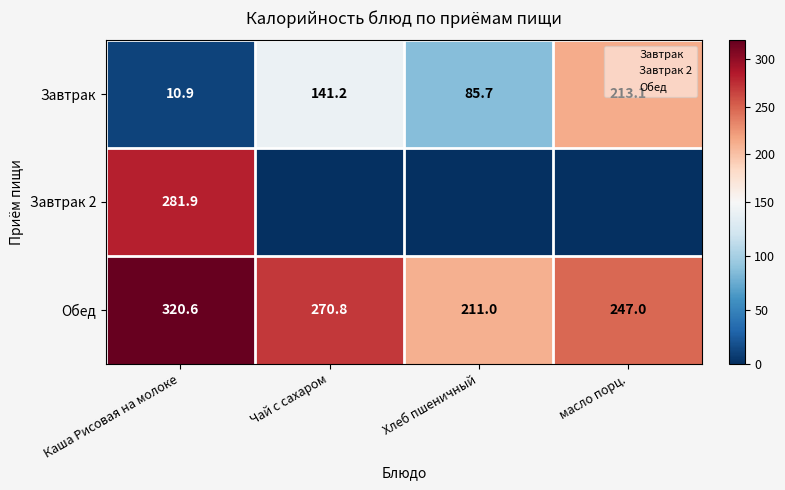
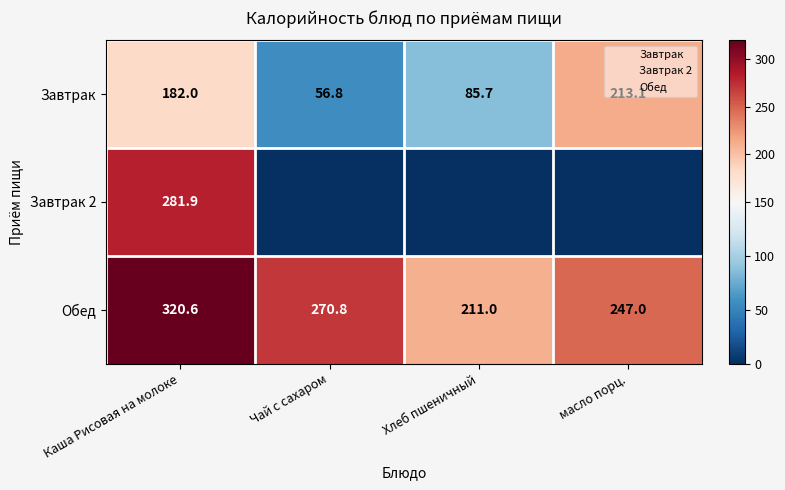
Завтрак, Каша Рисовая на молоке: 10.9 -> 182.0
Завтрак, Чай с сахаром: 141.2 -> 56.8
